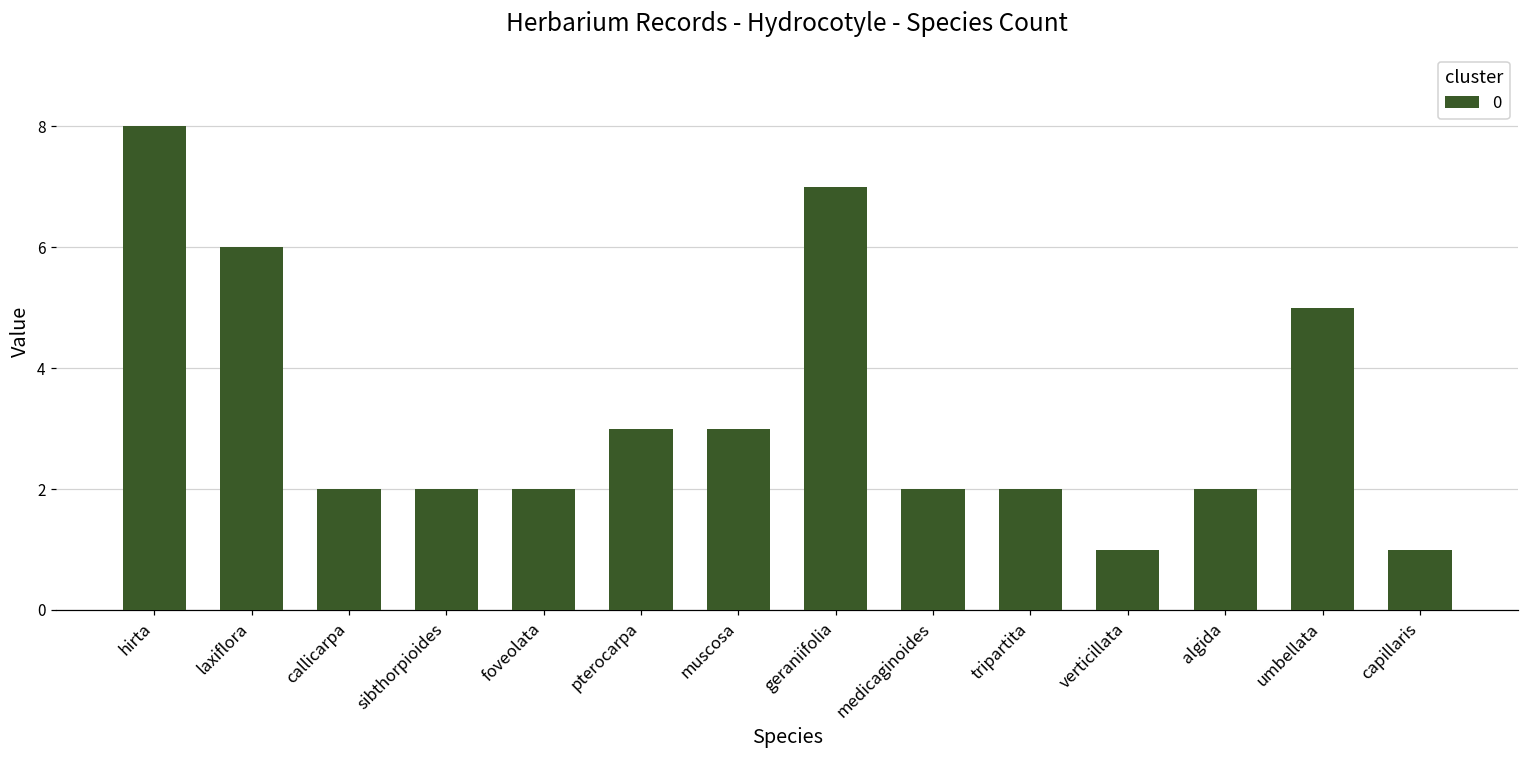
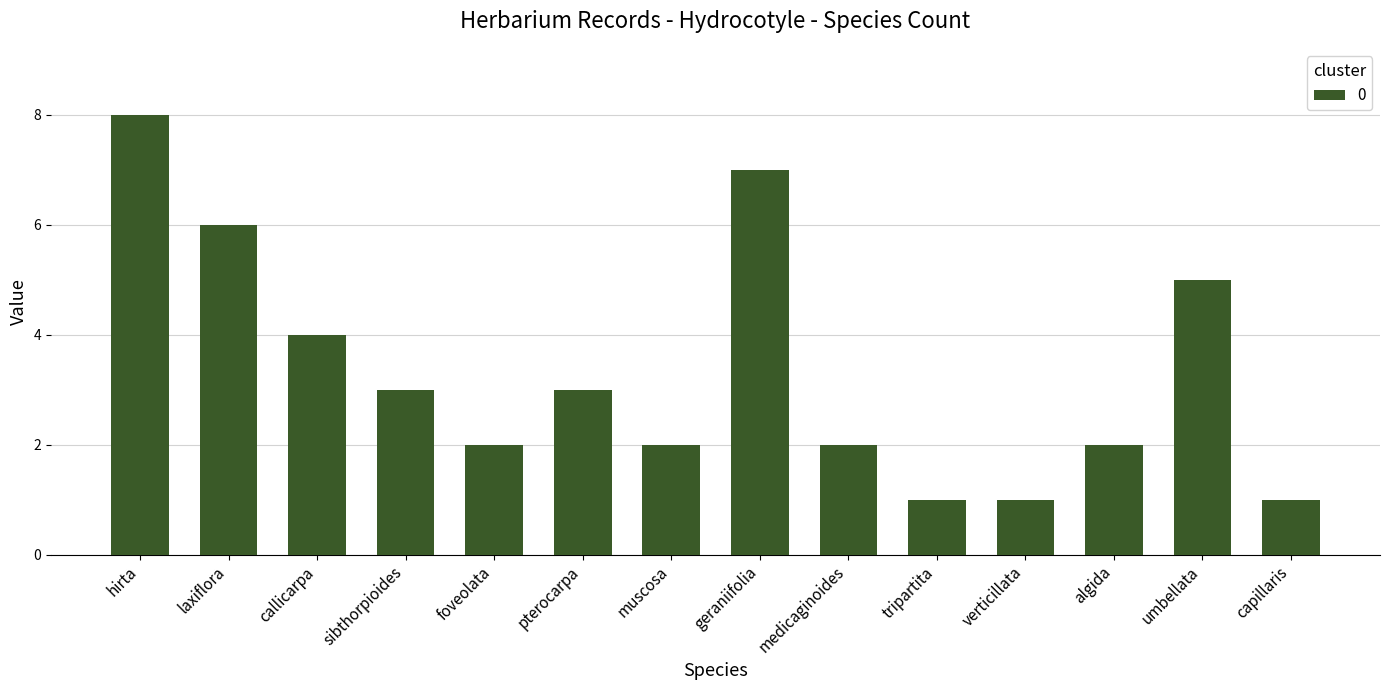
callicarpa: 2 -> 4
sibthorpioides: 2 -> 3
muscosa: 3 -> 2
tripartita: 2 -> 1
